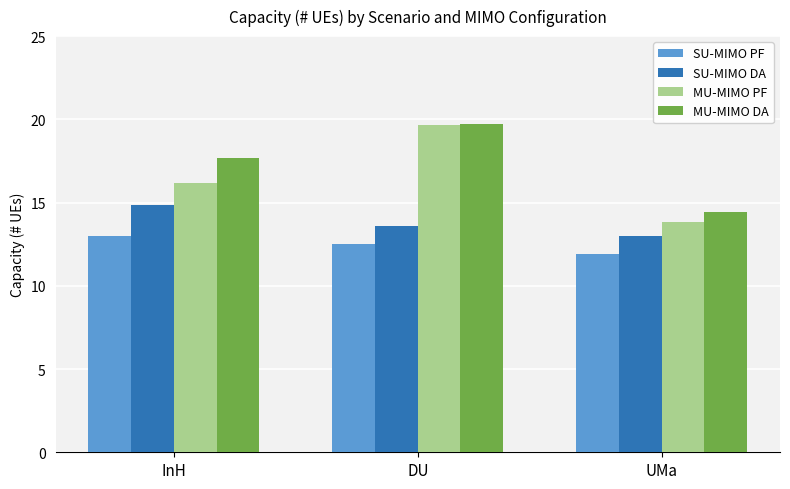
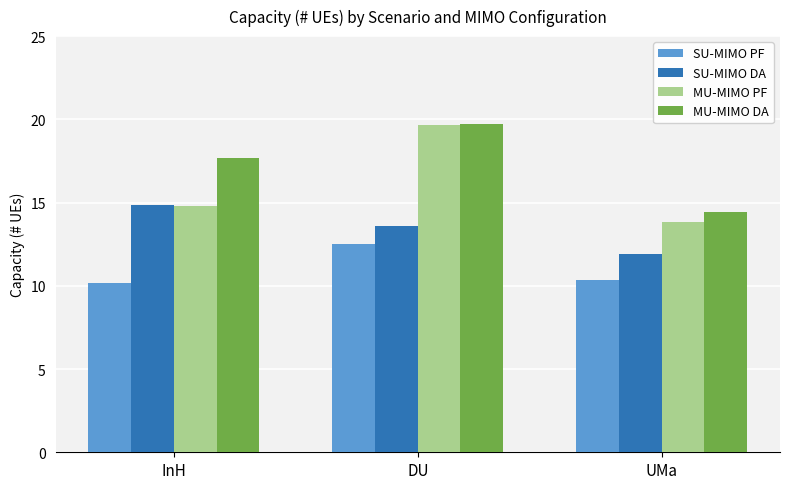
SU-MIMO PF, InH: 13.0 -> 10.1
MU-MIMO PF, InH: 16.2 -> 14.8
SU-MIMO PF, UMa: 11.9 -> 10.3
SU-MIMO DA, UMa: 13.0 -> 11.9
